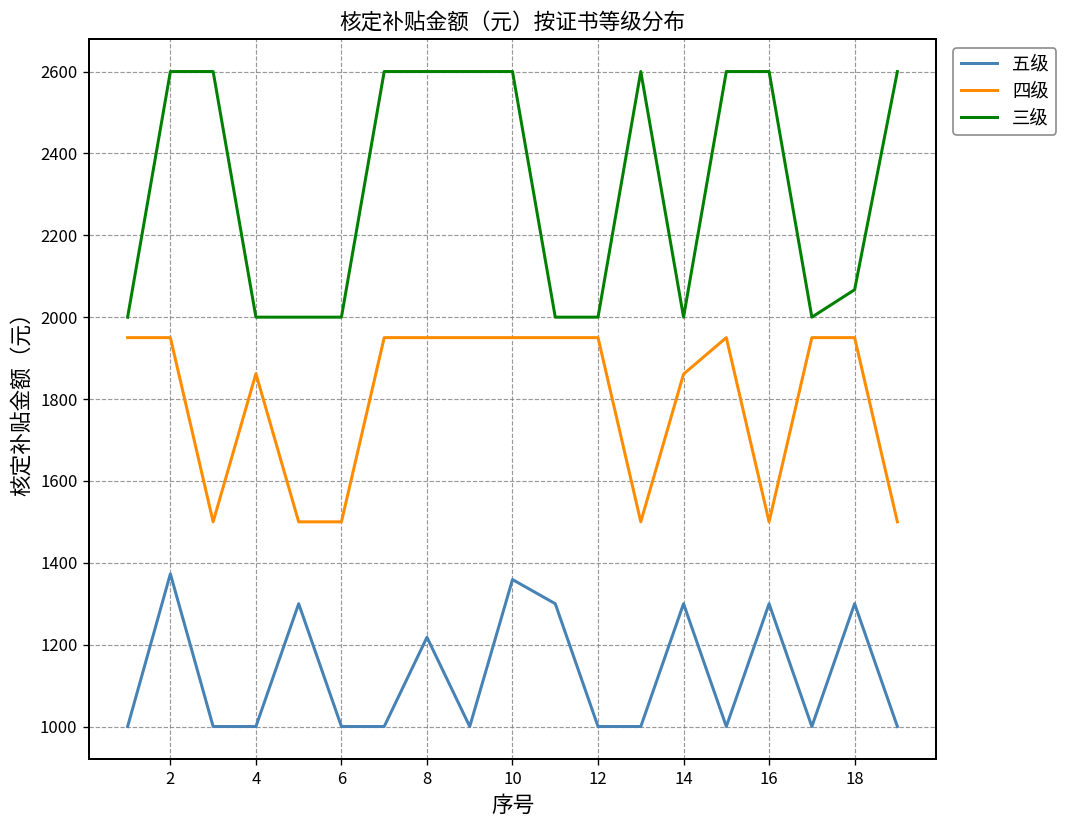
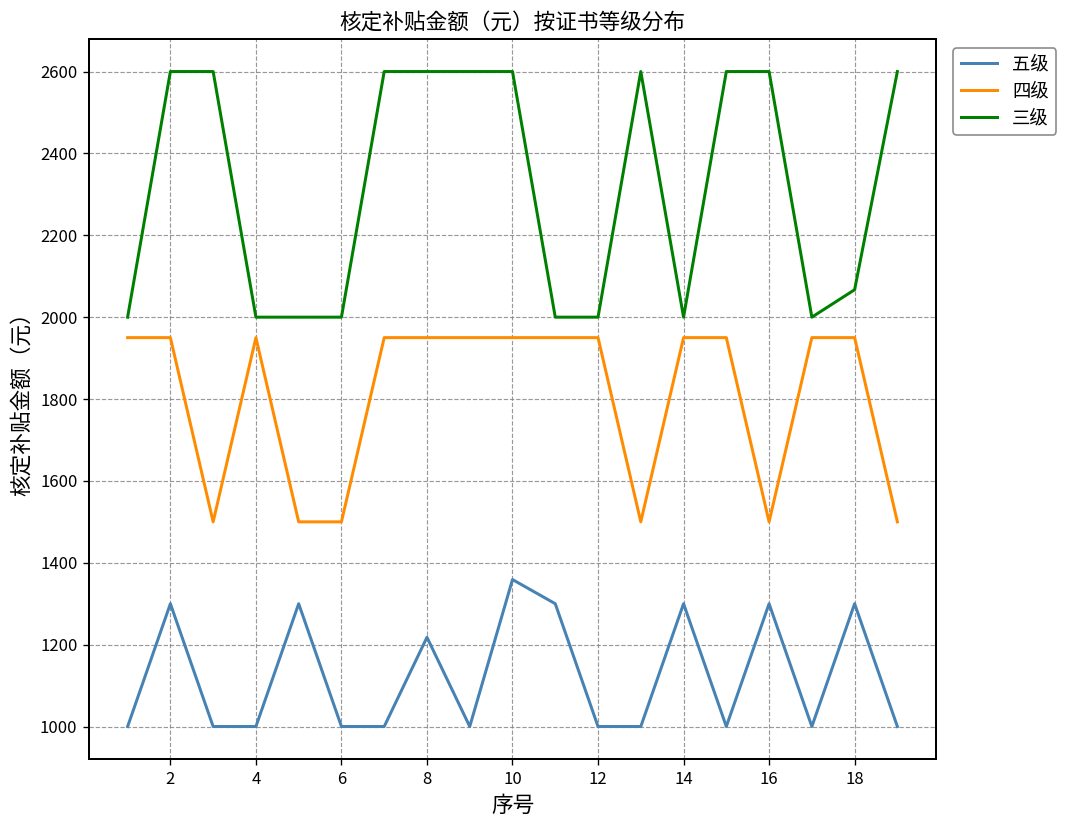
五级, 2: 1370 -> 1300
四级, 4: 1860 -> 1950
四级, 14: 1860 -> 1950
